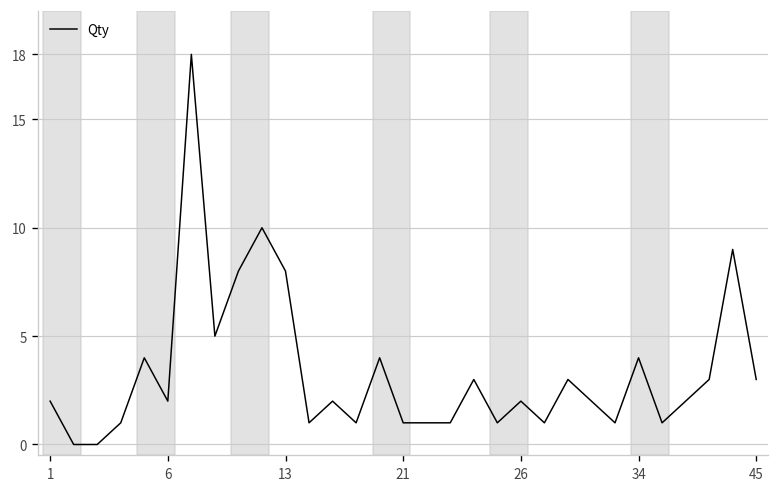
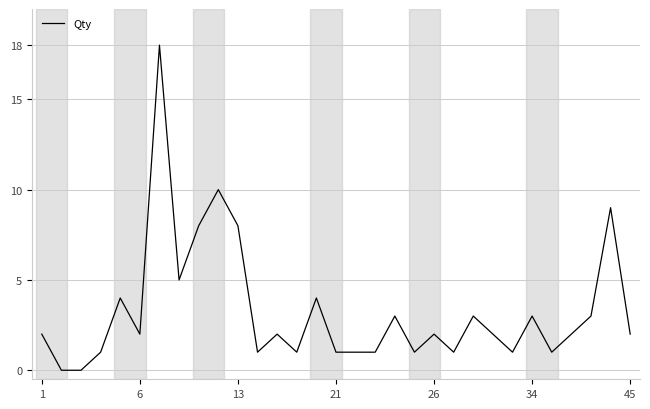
34: 4 -> 3
45: 3 -> 2
